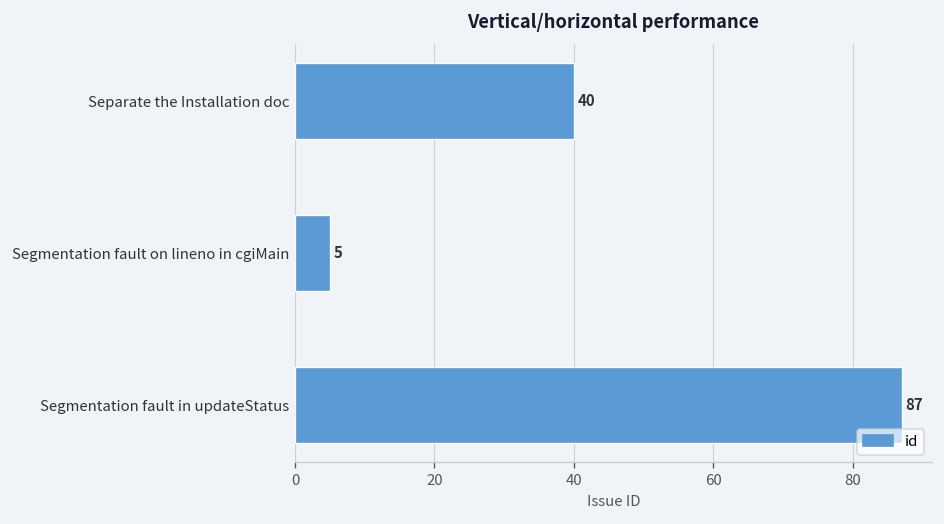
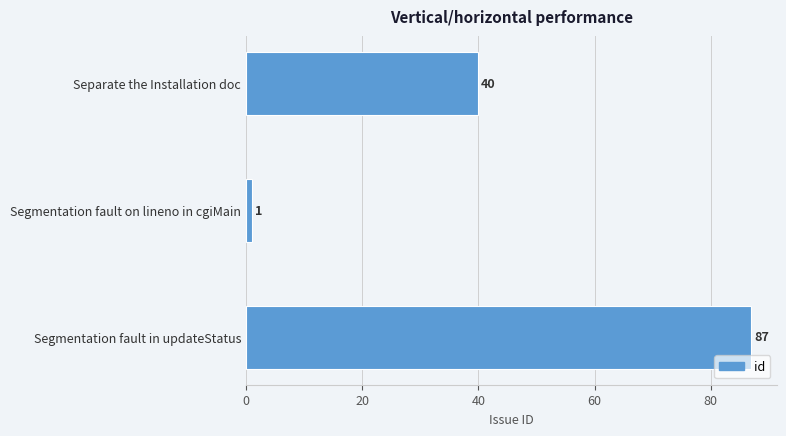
Segmentation fault on lineno in cgiMain: 5 -> 1
